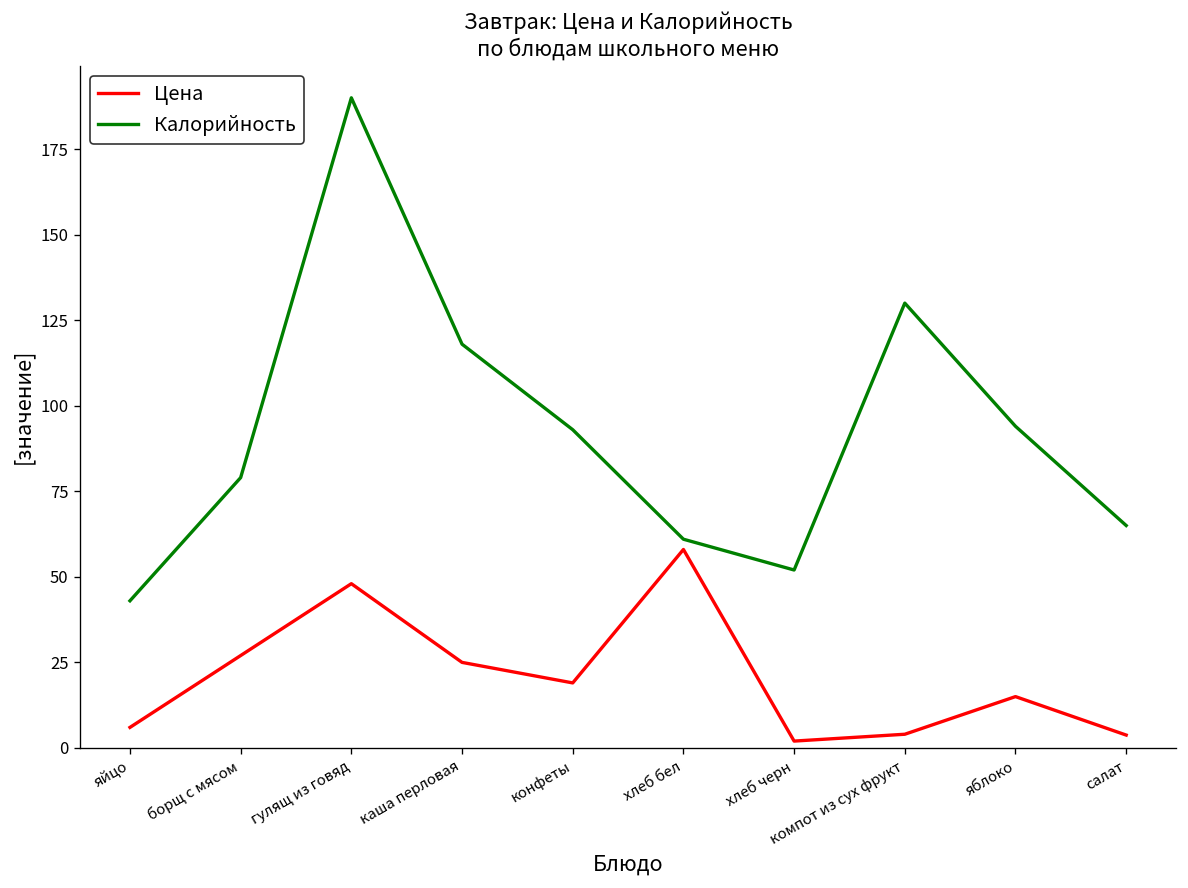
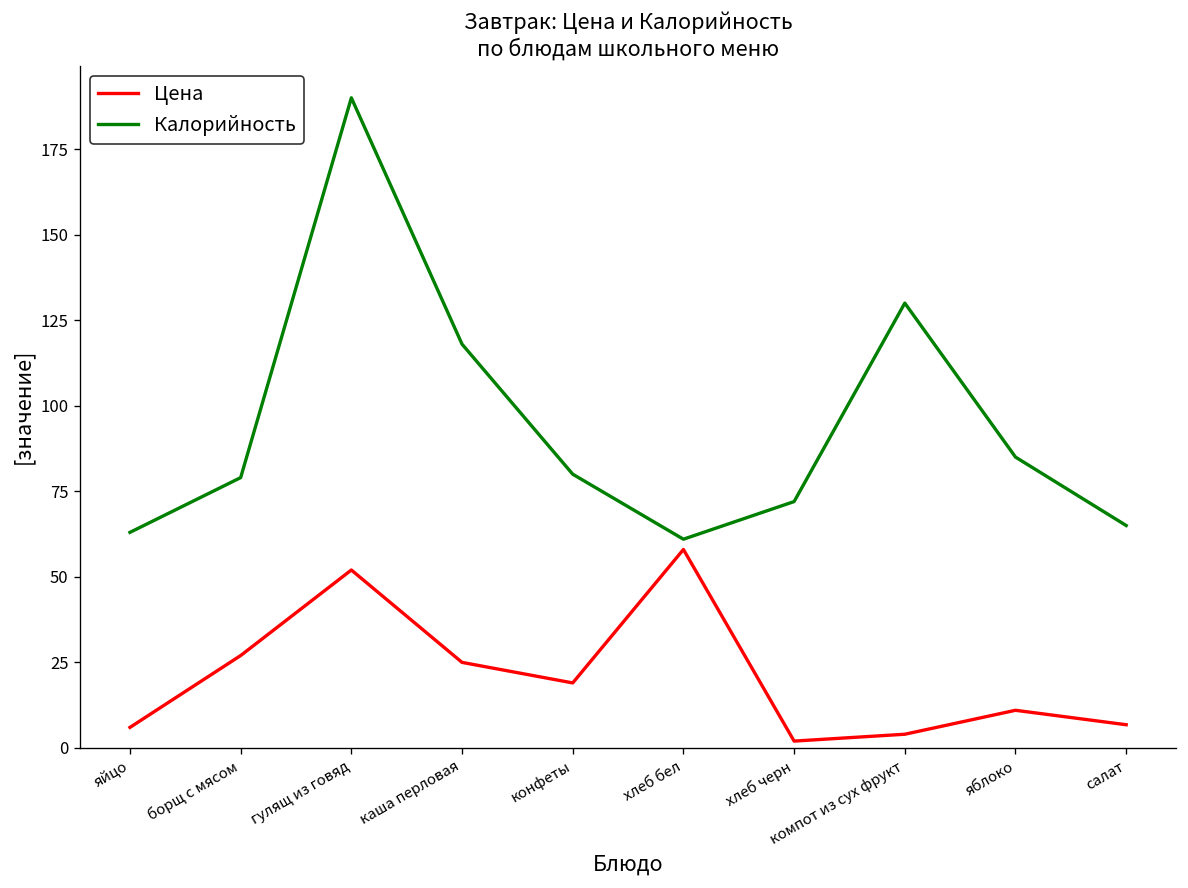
Калорийность, яйцо: 43 -> 63
Цена, гулящ из говяд: 48 -> 52
Калорийность, конфеты: 93 -> 80
Калорийность, хлеб черн: 52 -> 72
Цена, яблоко: 15 -> 11
Калорийность, яблоко: 94 -> 85
Цена, салат: 4 -> 7
